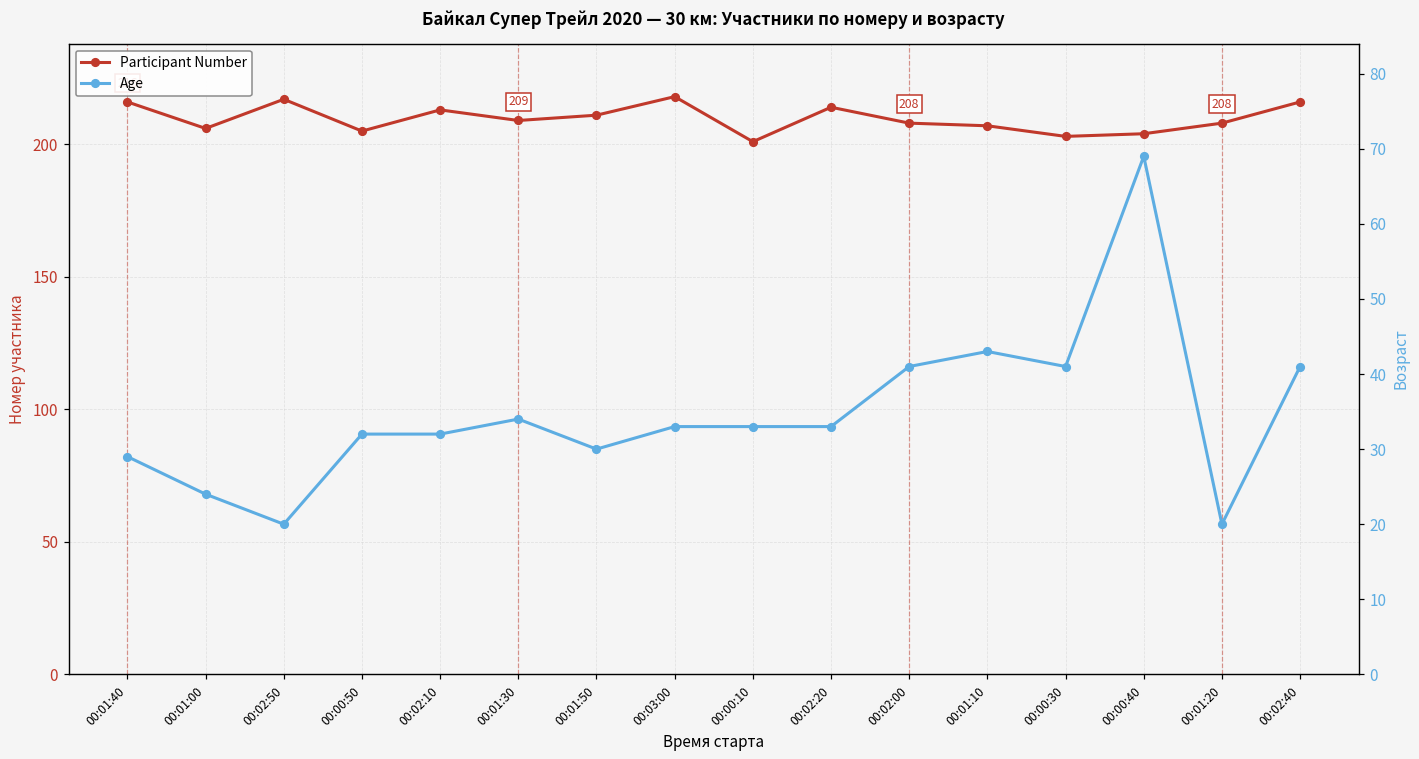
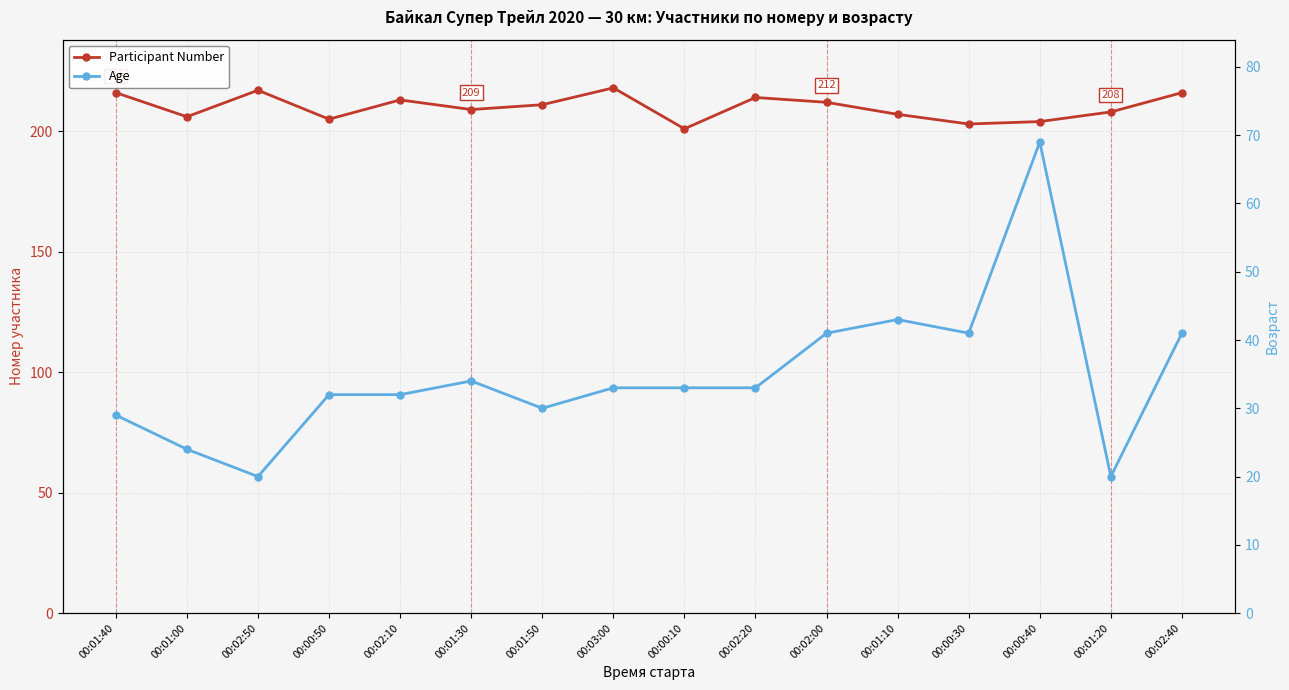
Participant Number, 00:02:00: 208 -> 212
